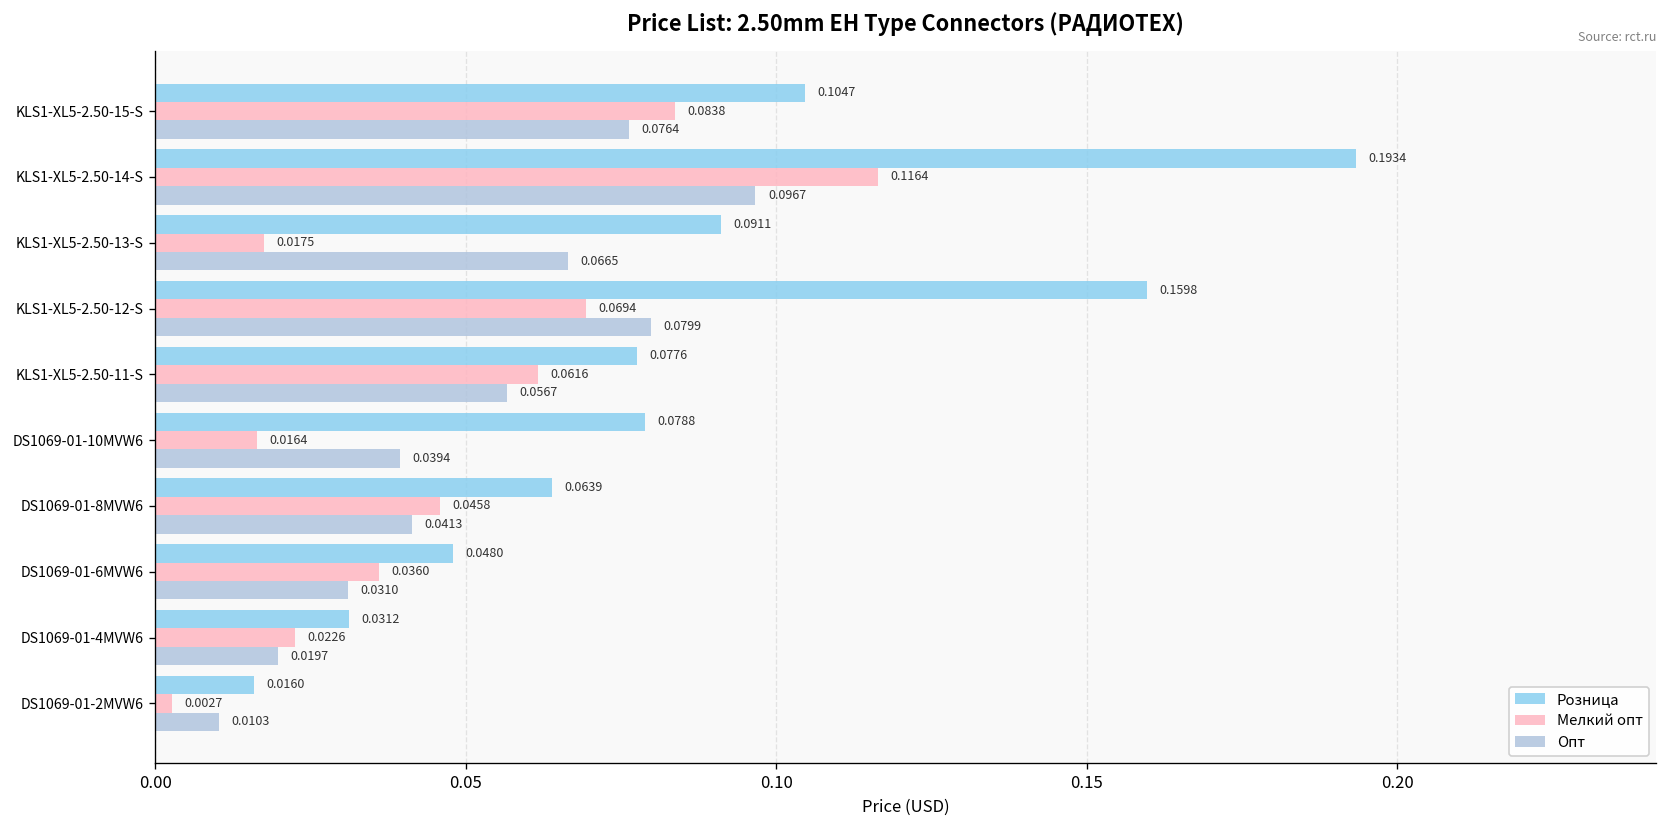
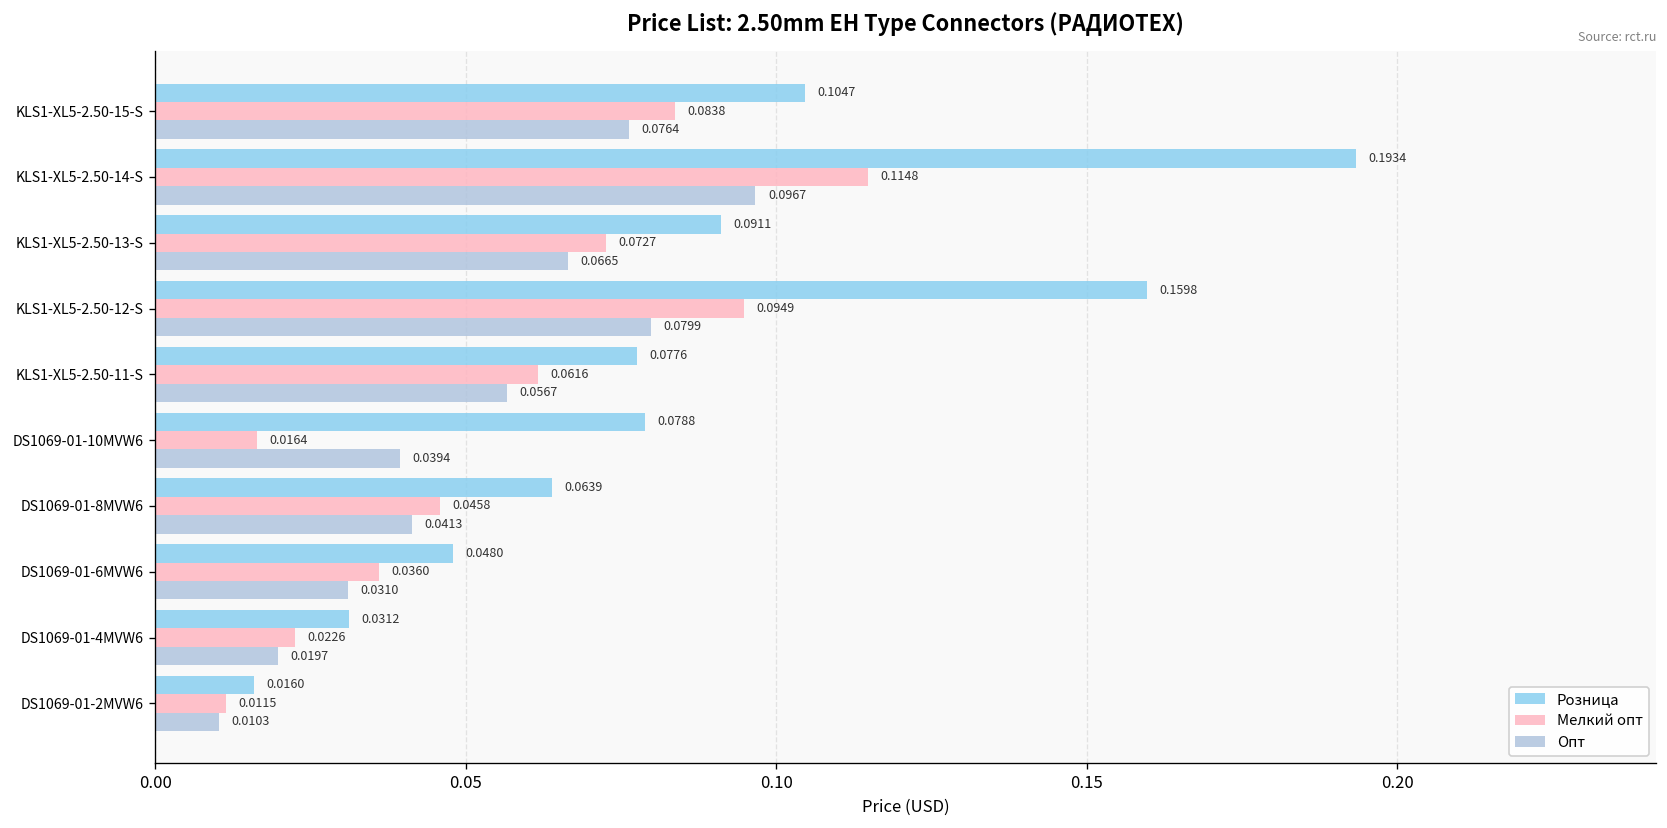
Мелкий опт, KLS1-XL5-2.50-14-S: 0.1164 -> 0.1148
Мелкий опт, KLS1-XL5-2.50-13-S: 0.0175 -> 0.0727
Мелкий опт, KLS1-XL5-2.50-12-S: 0.0694 -> 0.0949
Мелкий опт, DS1069-01-2MVW6: 0.0027 -> 0.0115
